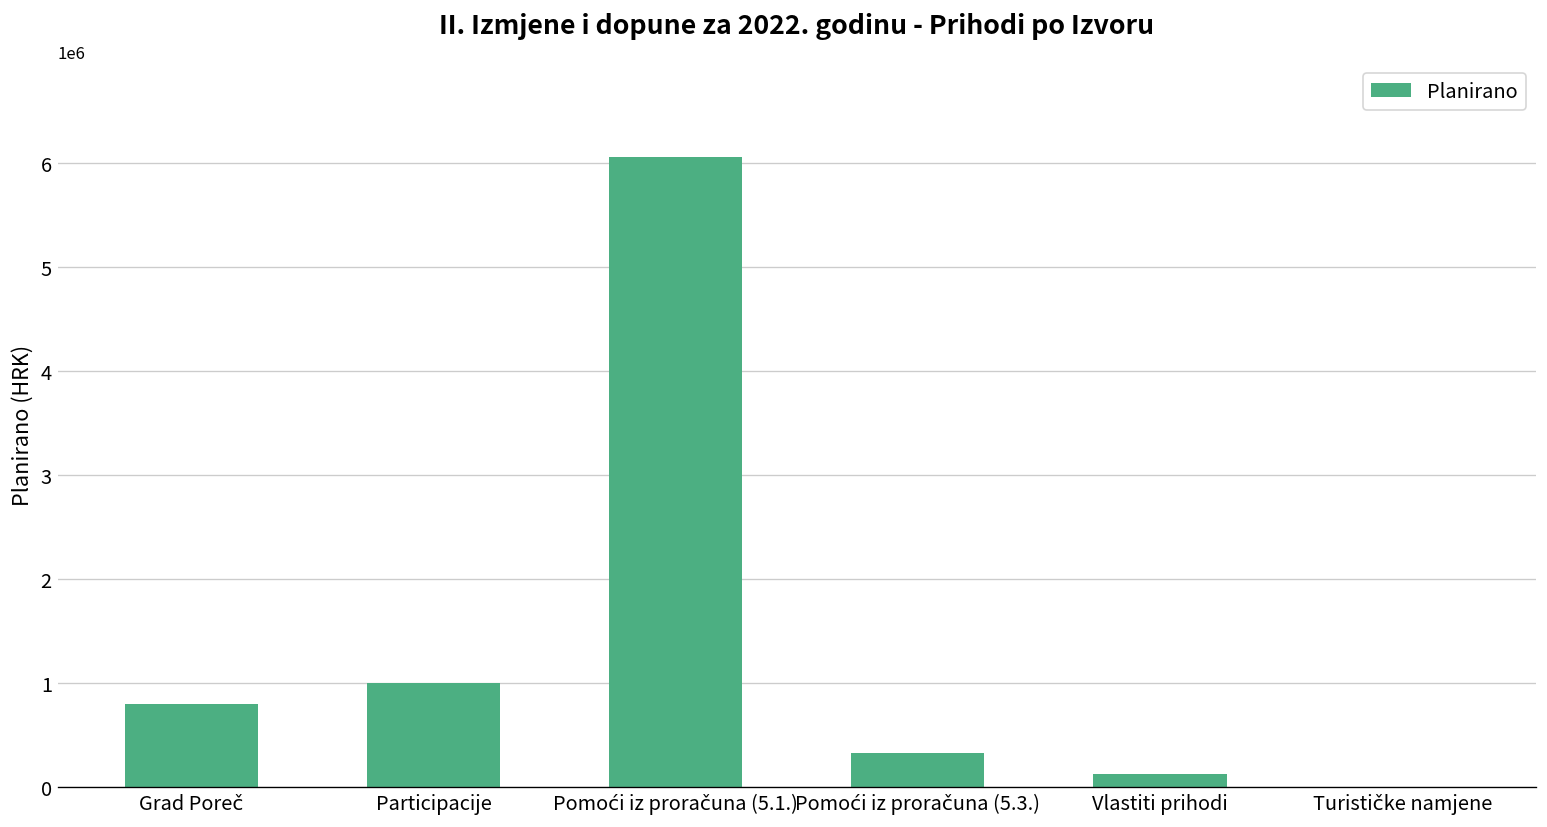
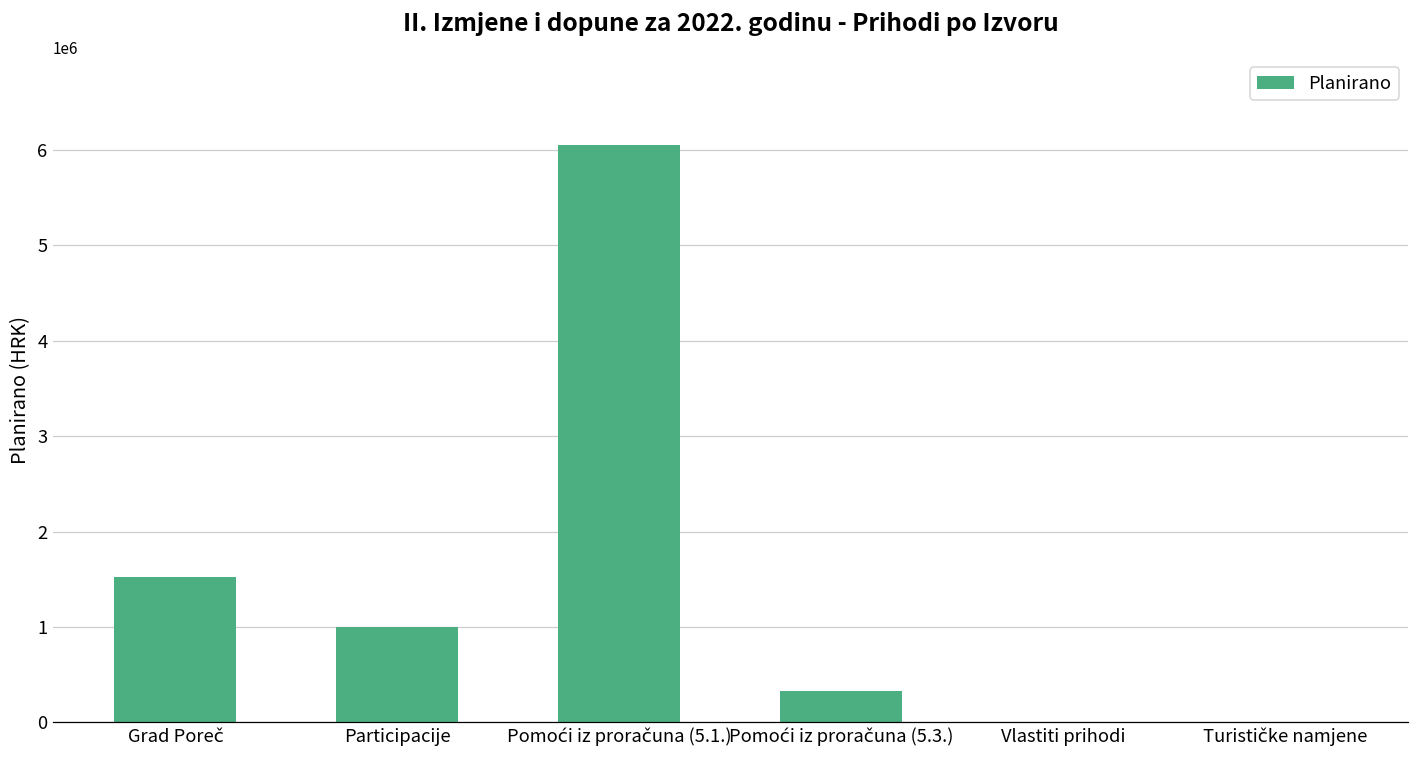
Grad Poreč: 800000 -> 1500000
Vlastiti prihodi: 100000 -> 0
